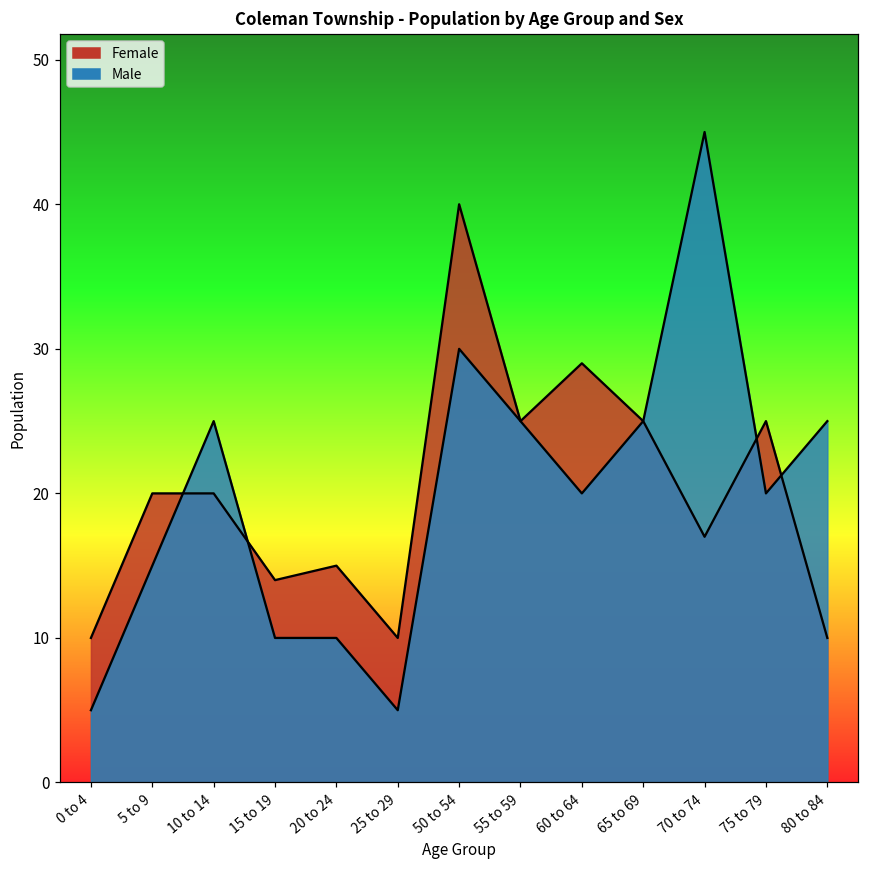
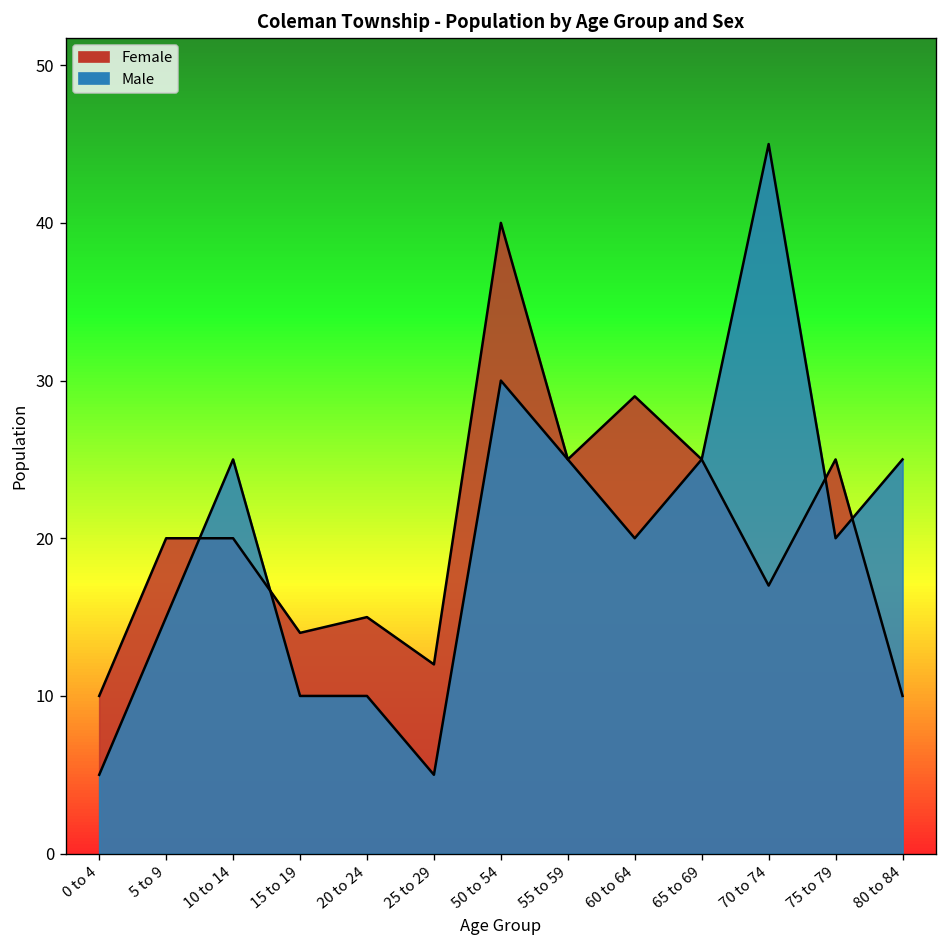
Female, 25 to 29: 10 -> 12
